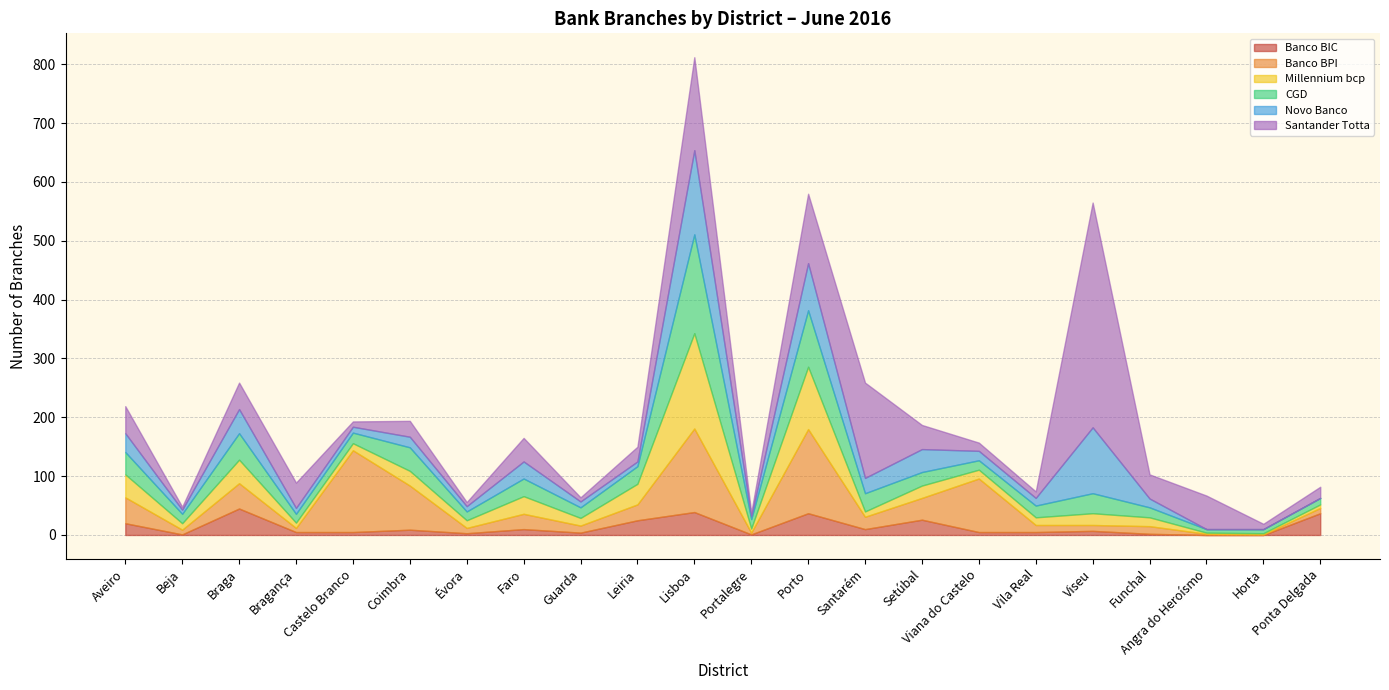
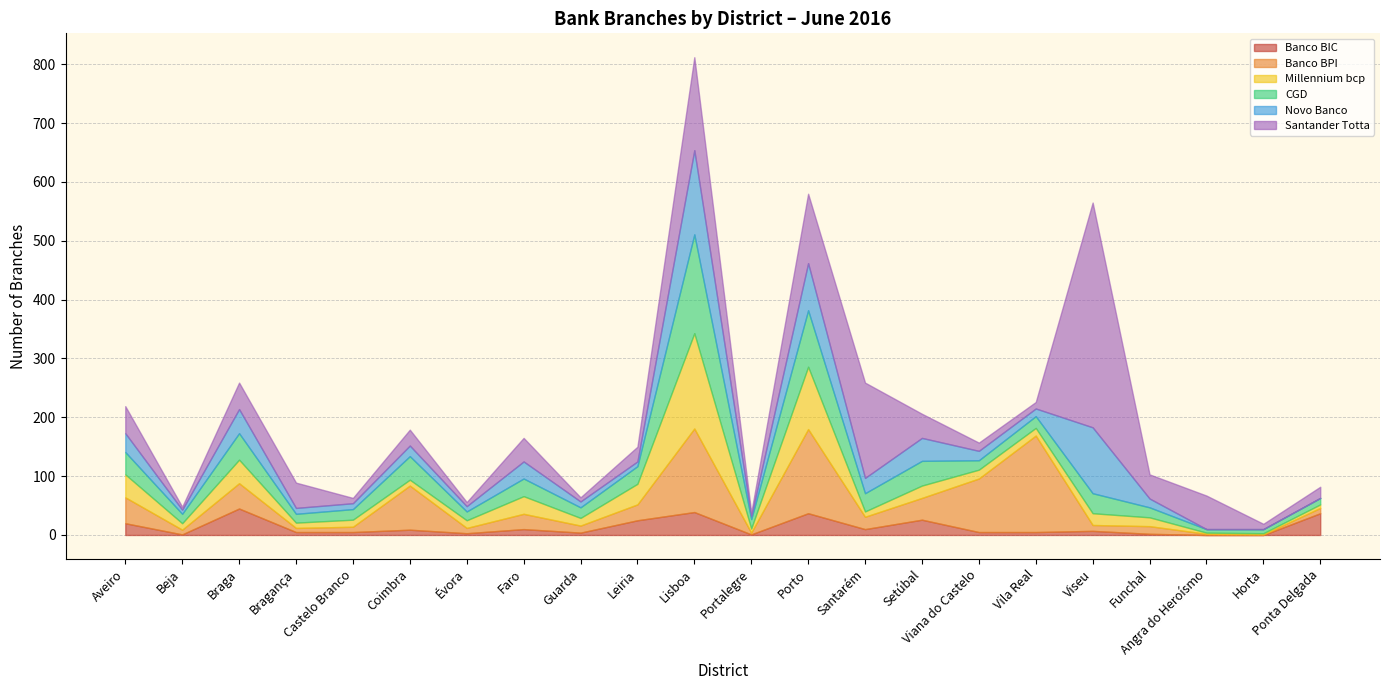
Banco BPI, Castelo Branco: 140 -> 10
Millennium bcp, Coimbra: 30 -> 10
CGD, Setúbal: 20 -> 40
Banco BPI, Vila Real: 10 -> 160
